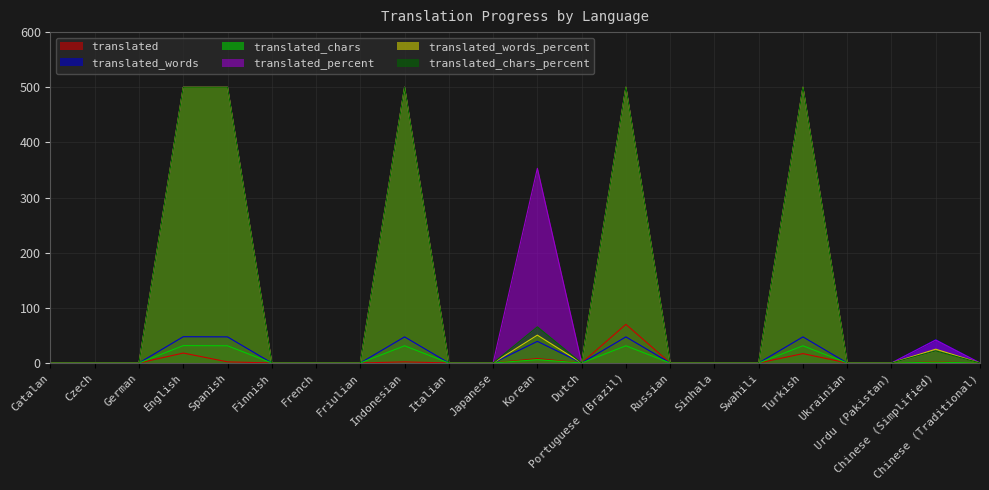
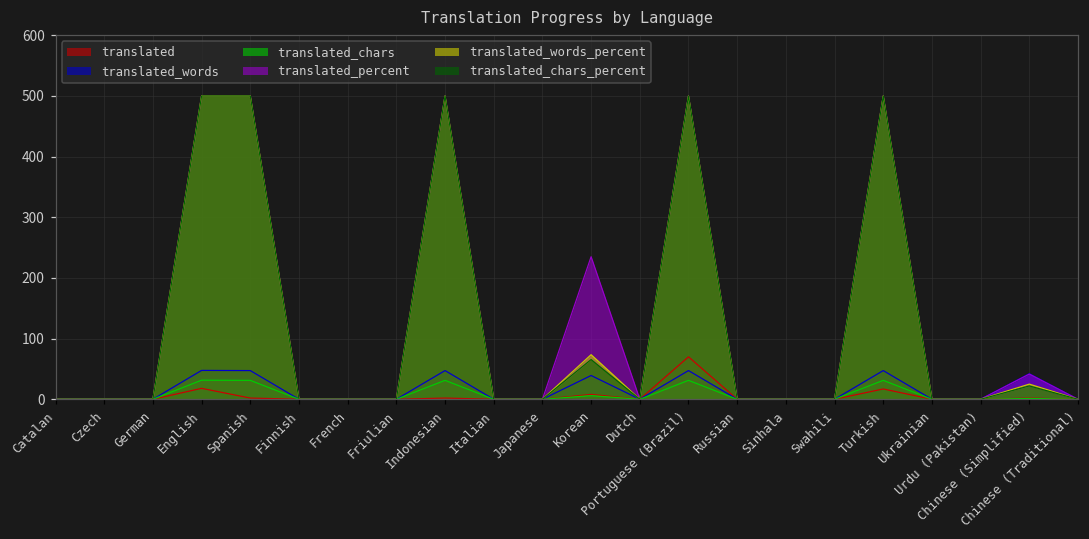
translated_percent, Korean: 350 -> 240
translated_words_percent, Korean: 50 -> 70
